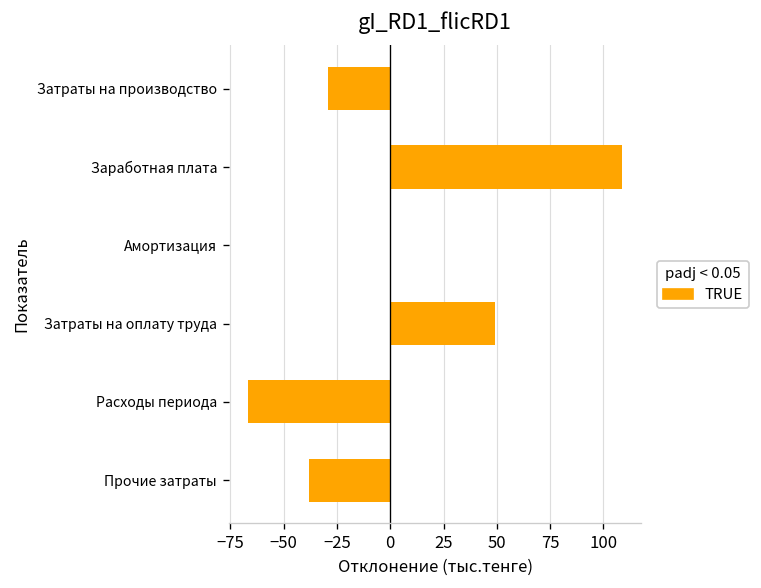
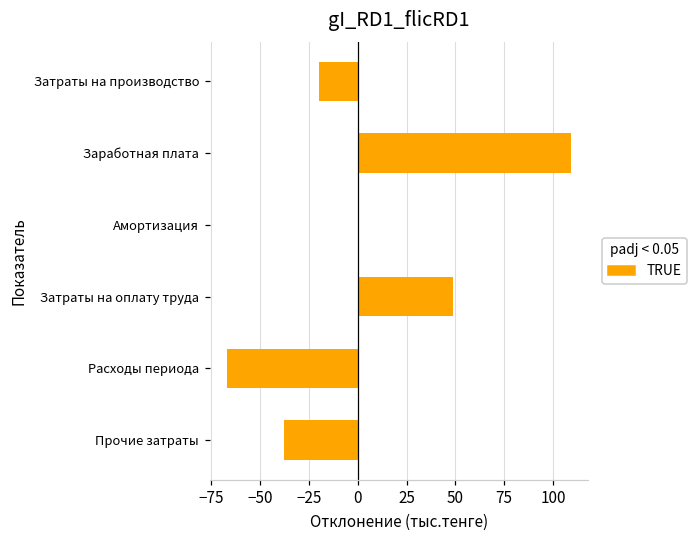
Затраты на производство: -29 -> -20
